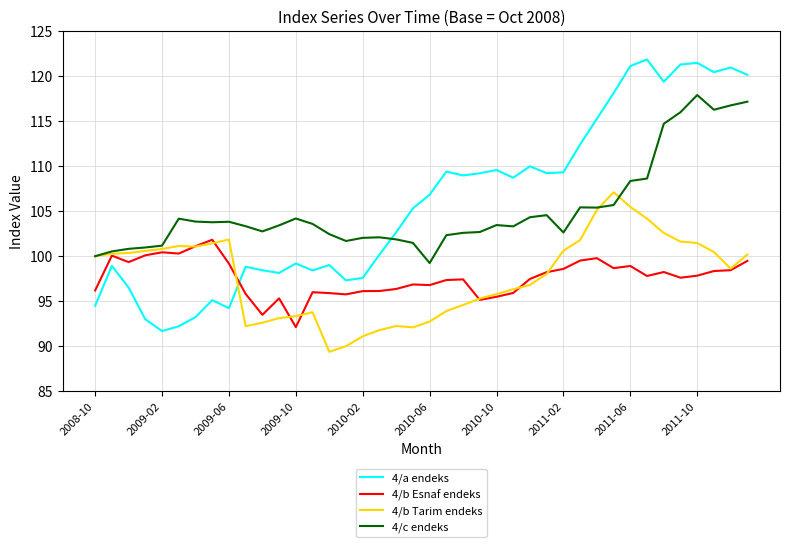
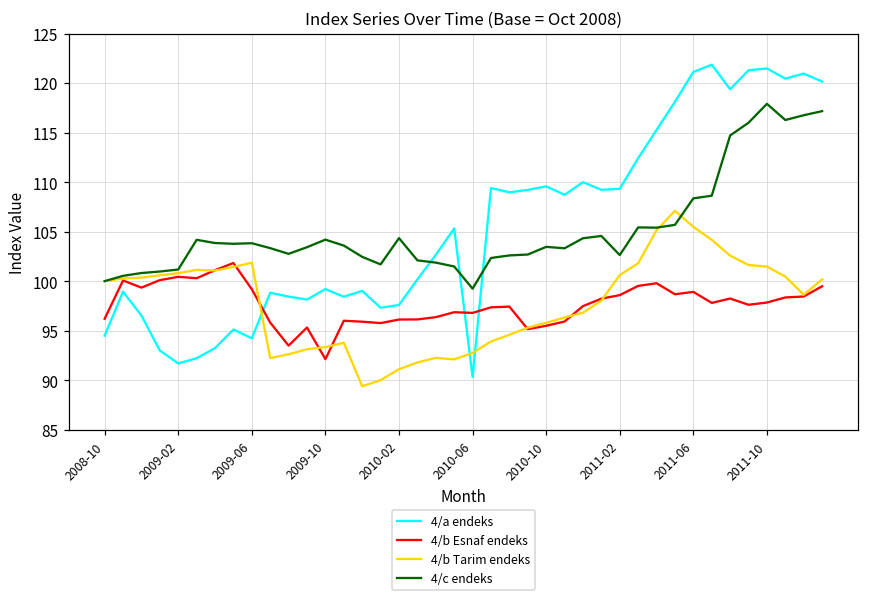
4/c endeks, 2010-02: 102 -> 104
4/a endeks, 2010-06: 107 -> 90
